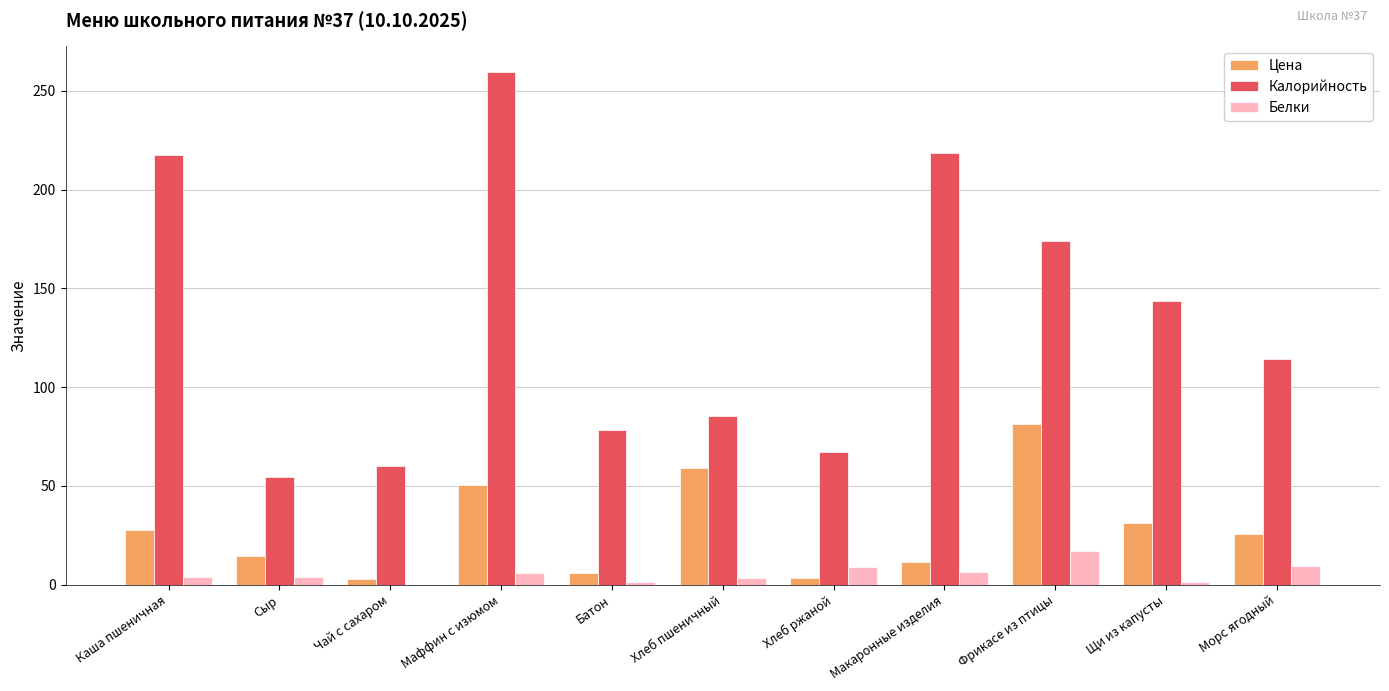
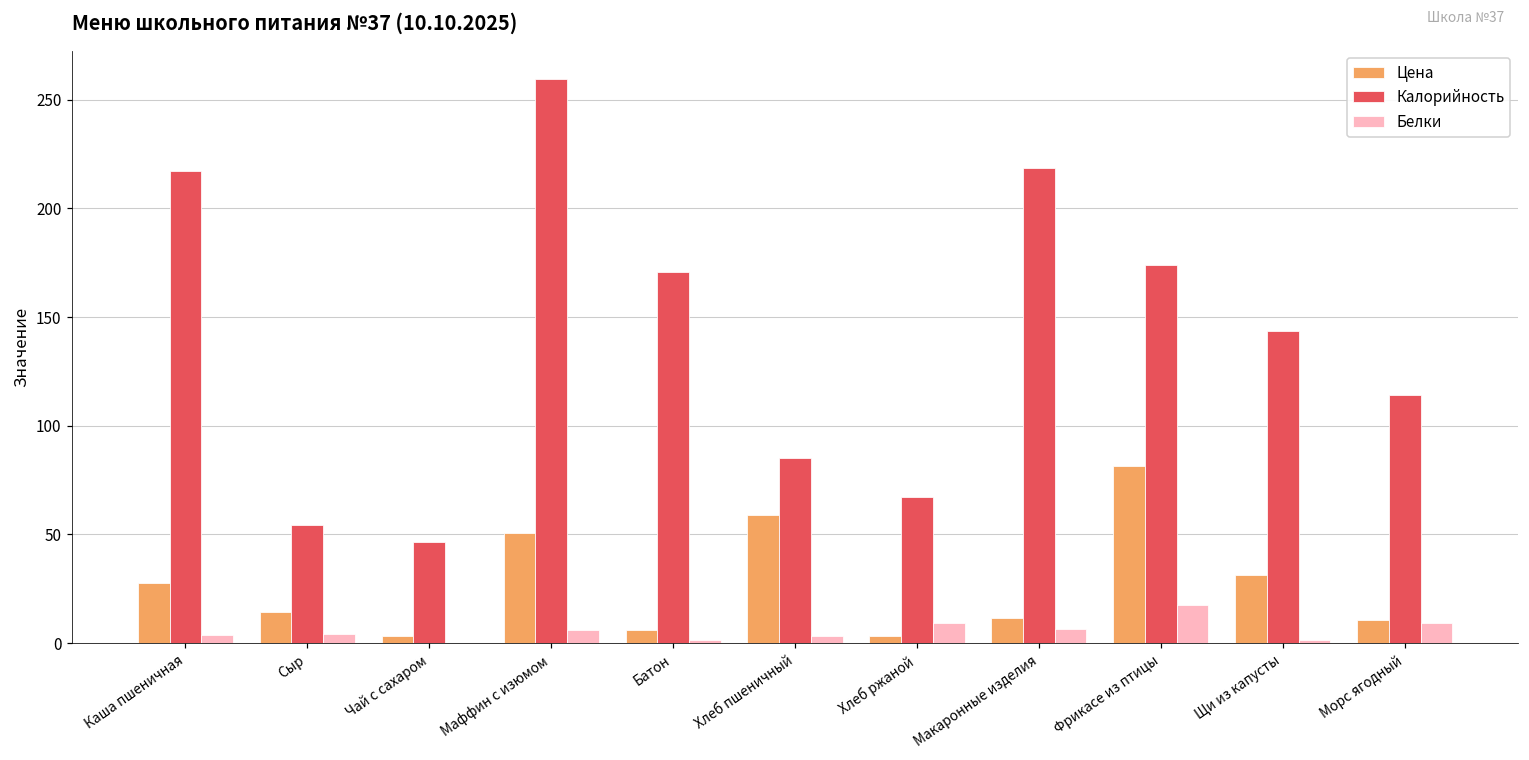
Калорийность, Чай с сахаром: 60 -> 47
Калорийность, Батон: 78 -> 171
Цена, Морс ягодный: 26 -> 11
